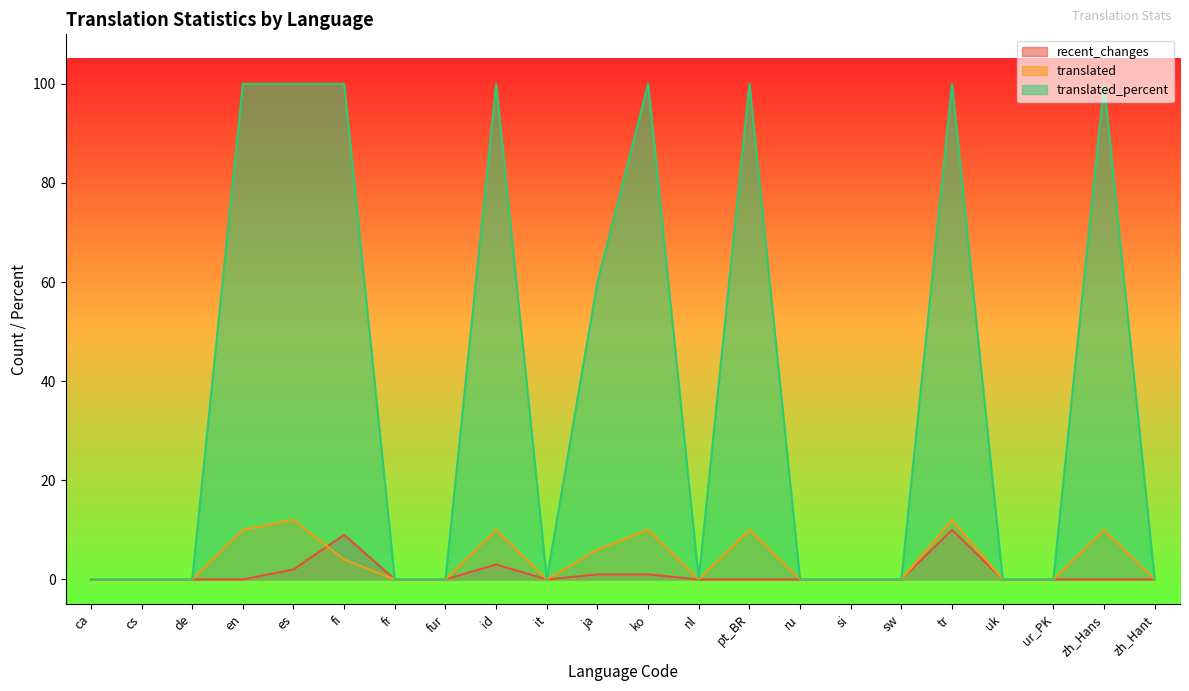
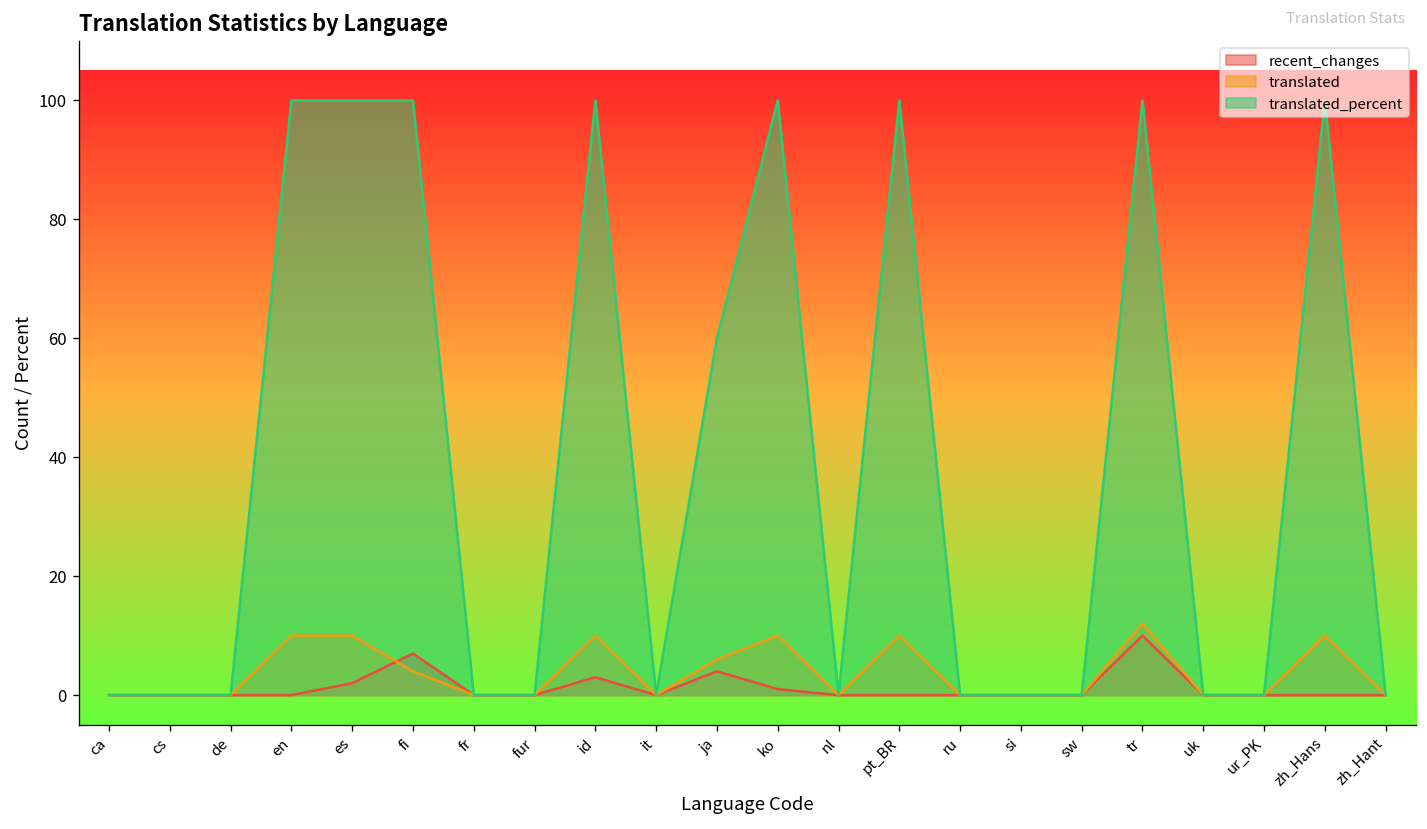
translated, es: 12 -> 10
recent_changes, fi: 9 -> 7
recent_changes, ja: 1 -> 4
